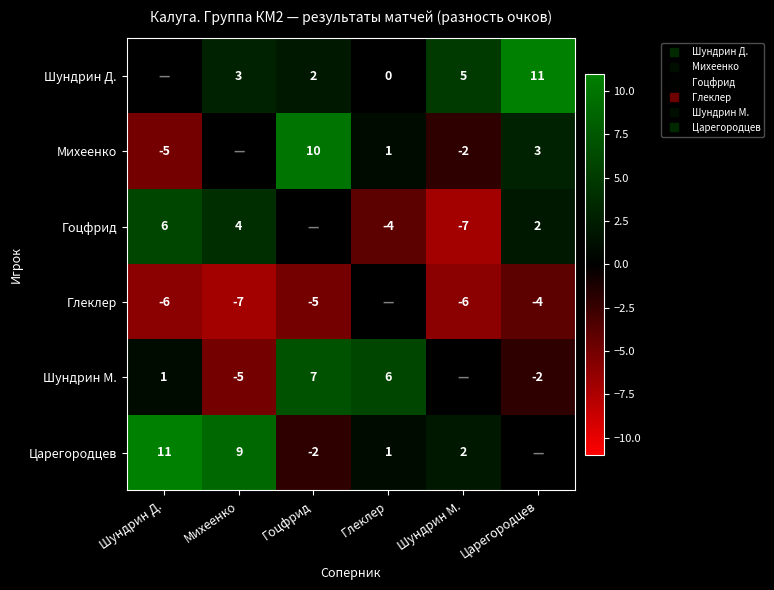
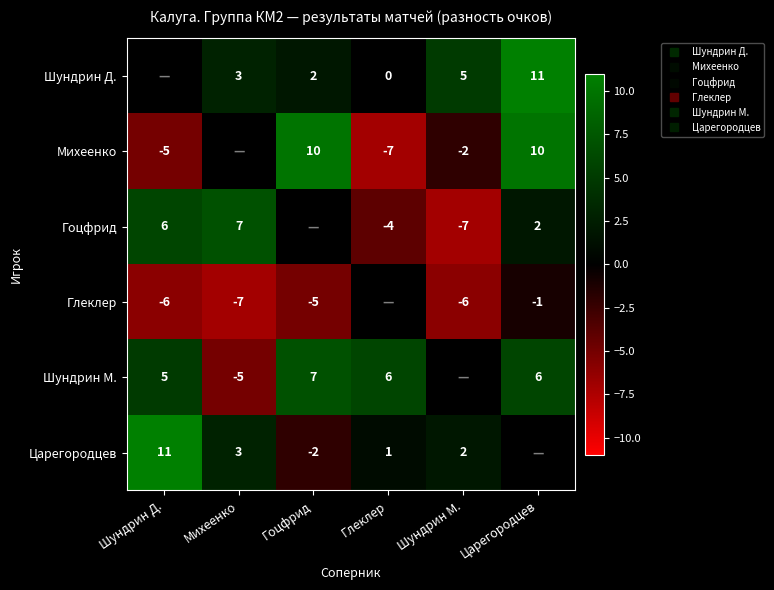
Михеенко, Глеклер: 1 -> -7
Михеенко, Царегородцев: 3 -> 10
Гоцфрид, Михеенко: 4 -> 7
Глеклер, Царегородцев: -4 -> -1
Шундрин М., Шундрин Д.: 1 -> 5
Шундрин М., Царегородцев: -2 -> 6
Царегородцев, Михеенко: 9 -> 3
